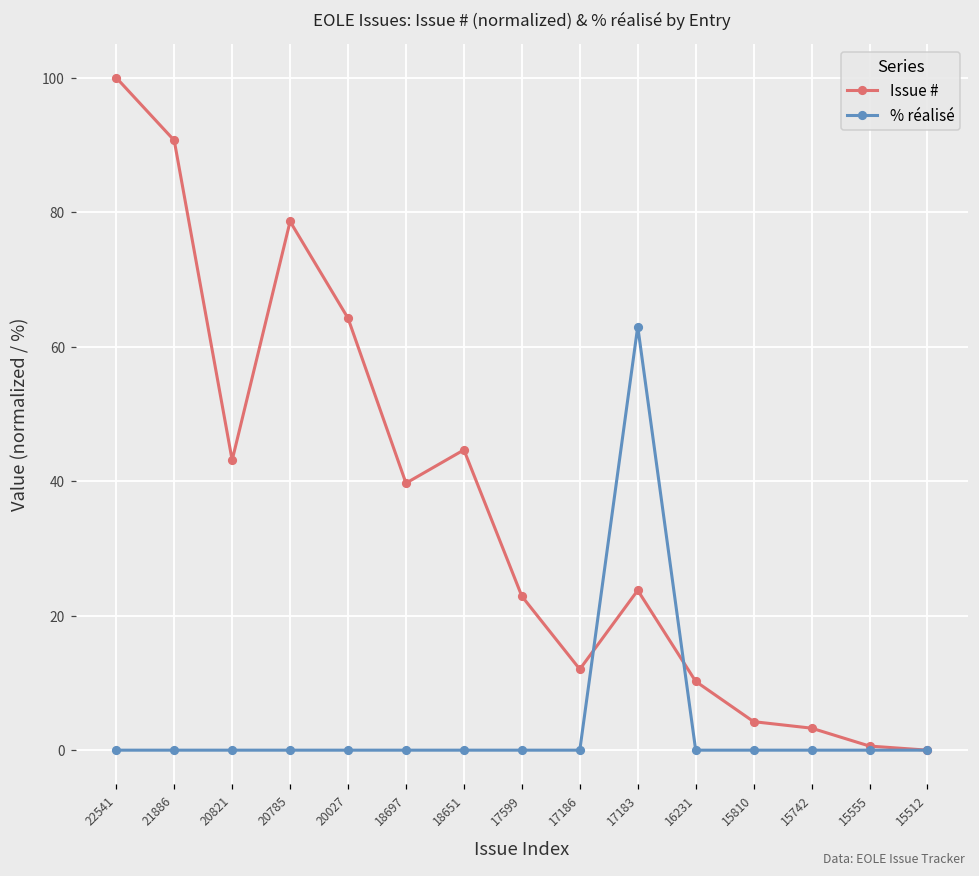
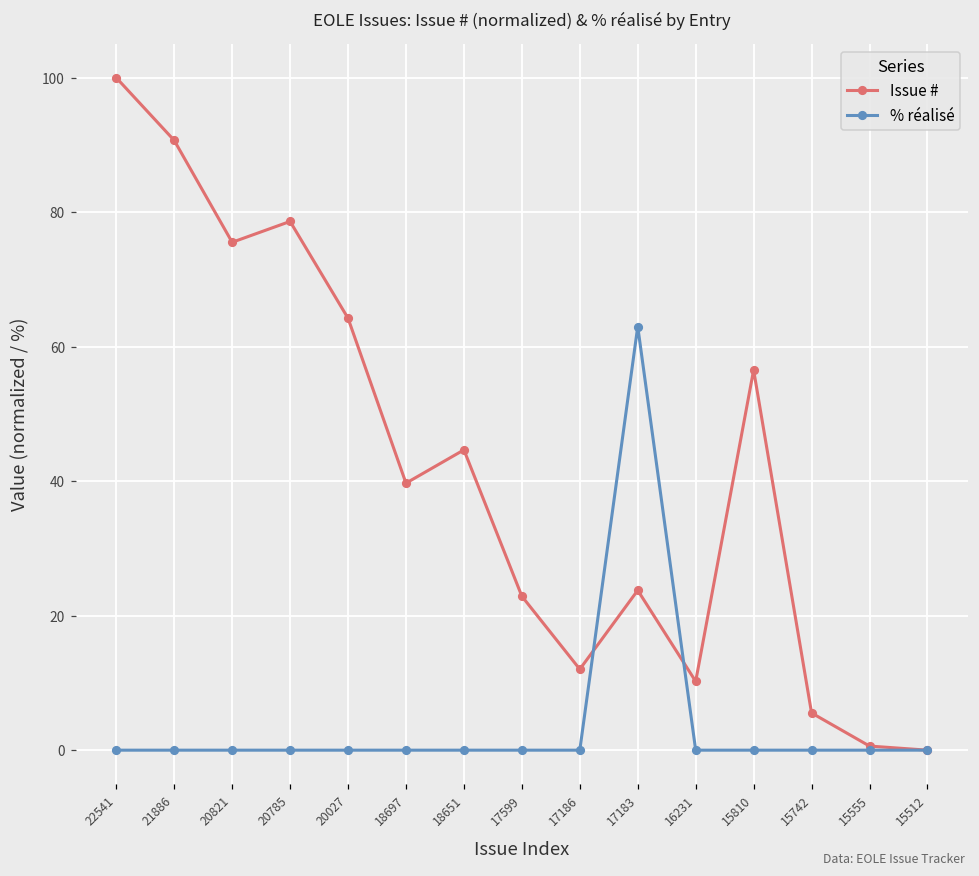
Issue #, 20821: 43 -> 76
Issue #, 15810: 4 -> 57
Issue #, 15742: 3 -> 6
